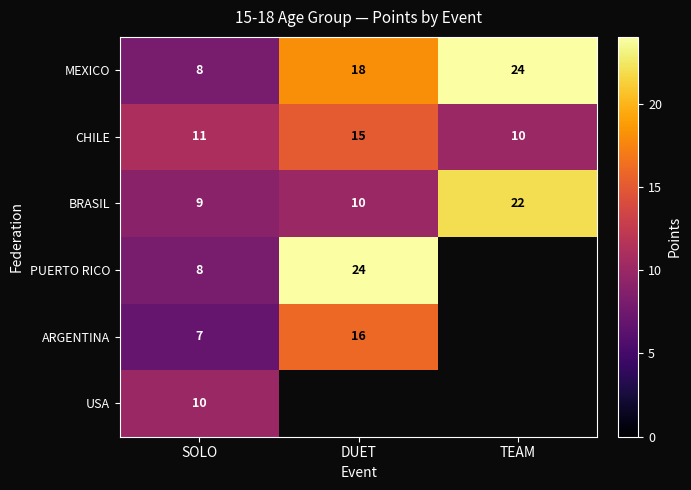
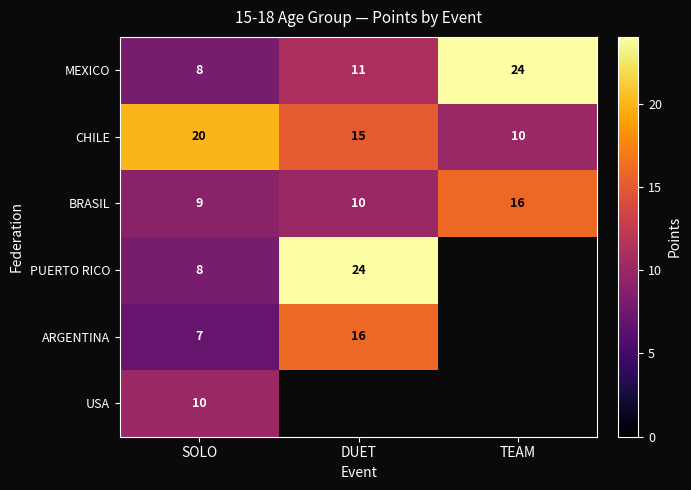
MEXICO, DUET: 18 -> 11
CHILE, SOLO: 11 -> 20
BRASIL, TEAM: 22 -> 16
